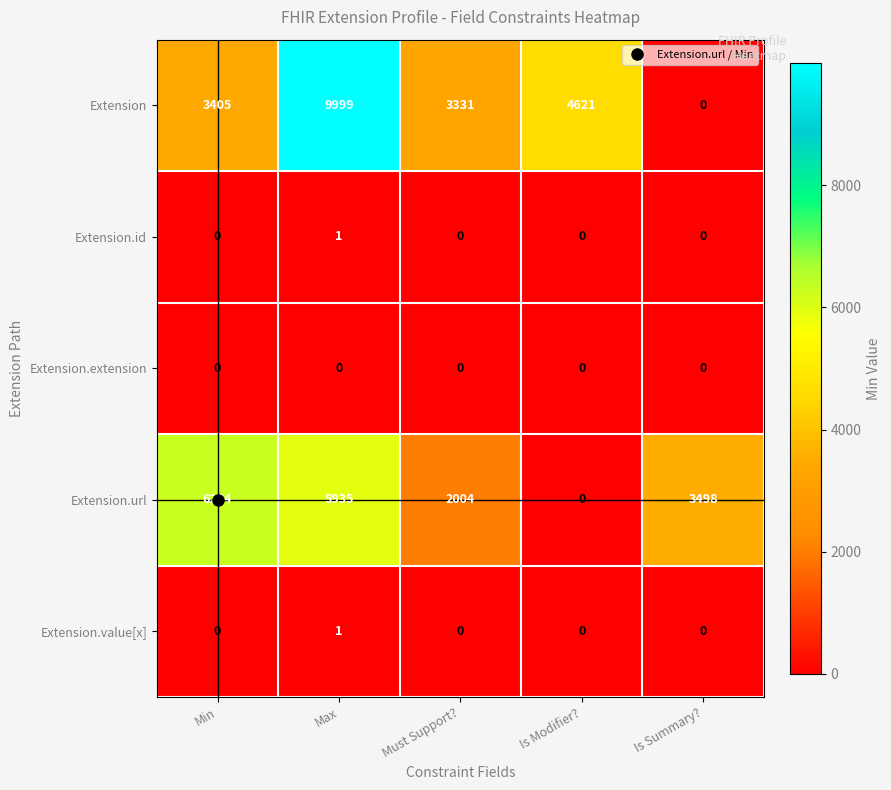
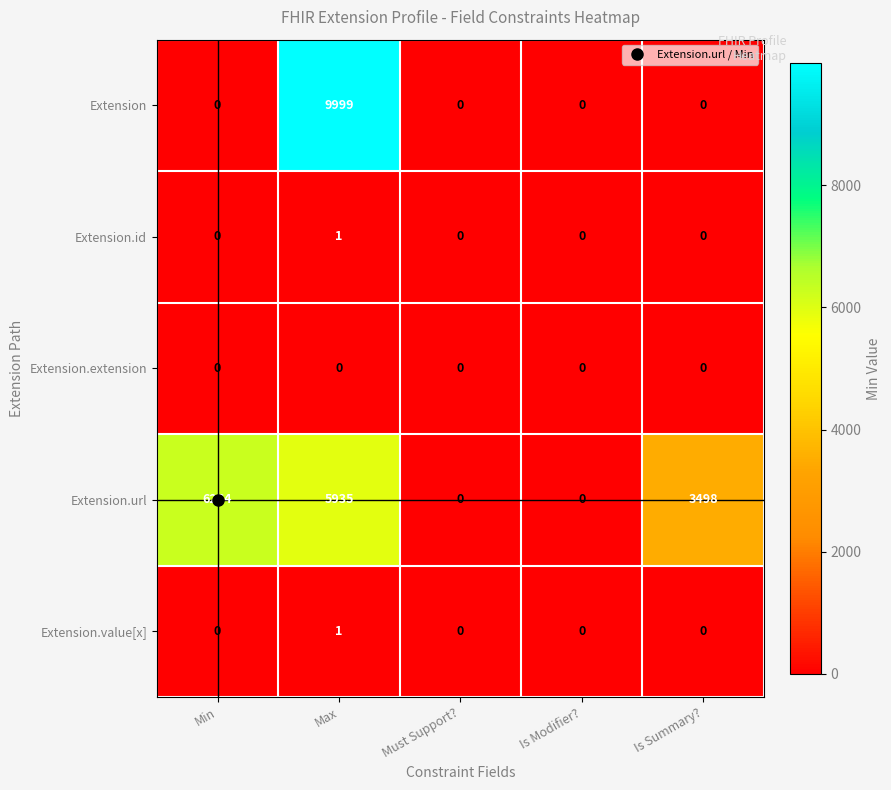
Extension, Min: 3405 -> 0
Extension, Must Support?: 3331 -> 0
Extension, Is Modifier?: 4621 -> 0
Extension.url, Must Support?: 2004 -> 0
